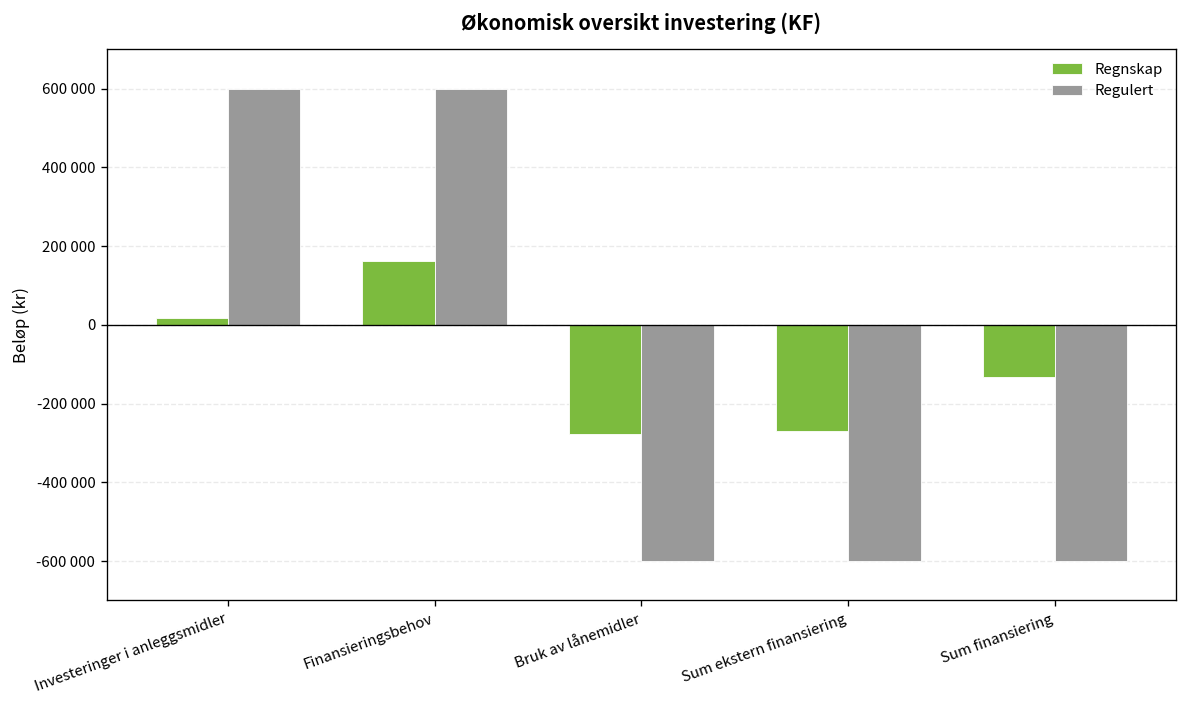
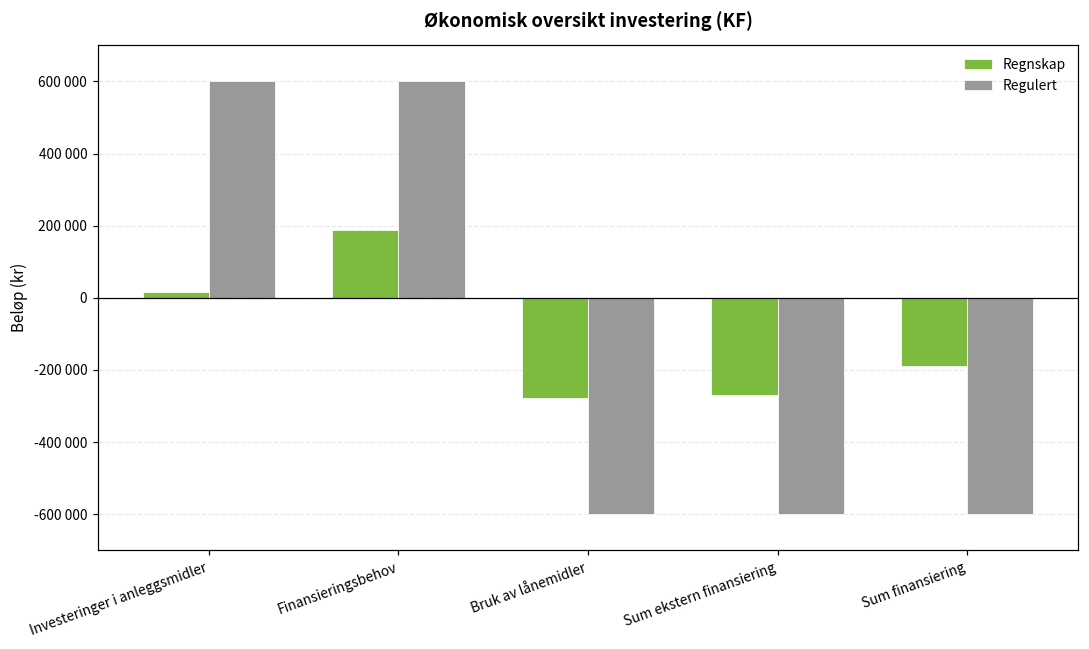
Regnskap, Finansieringsbehov: 160000 -> 190000
Regnskap, Sum finansiering: -130000 -> -190000
